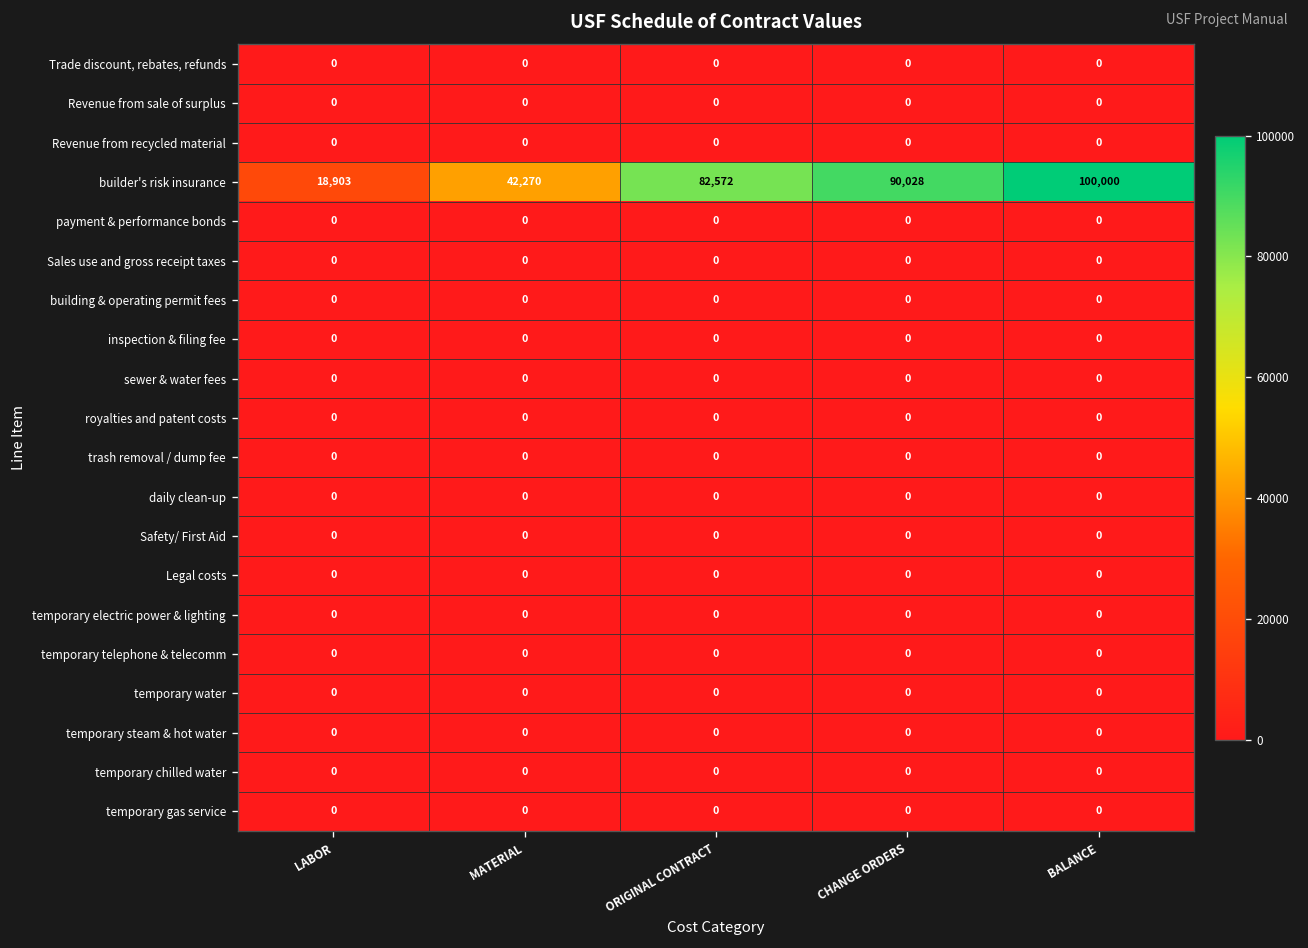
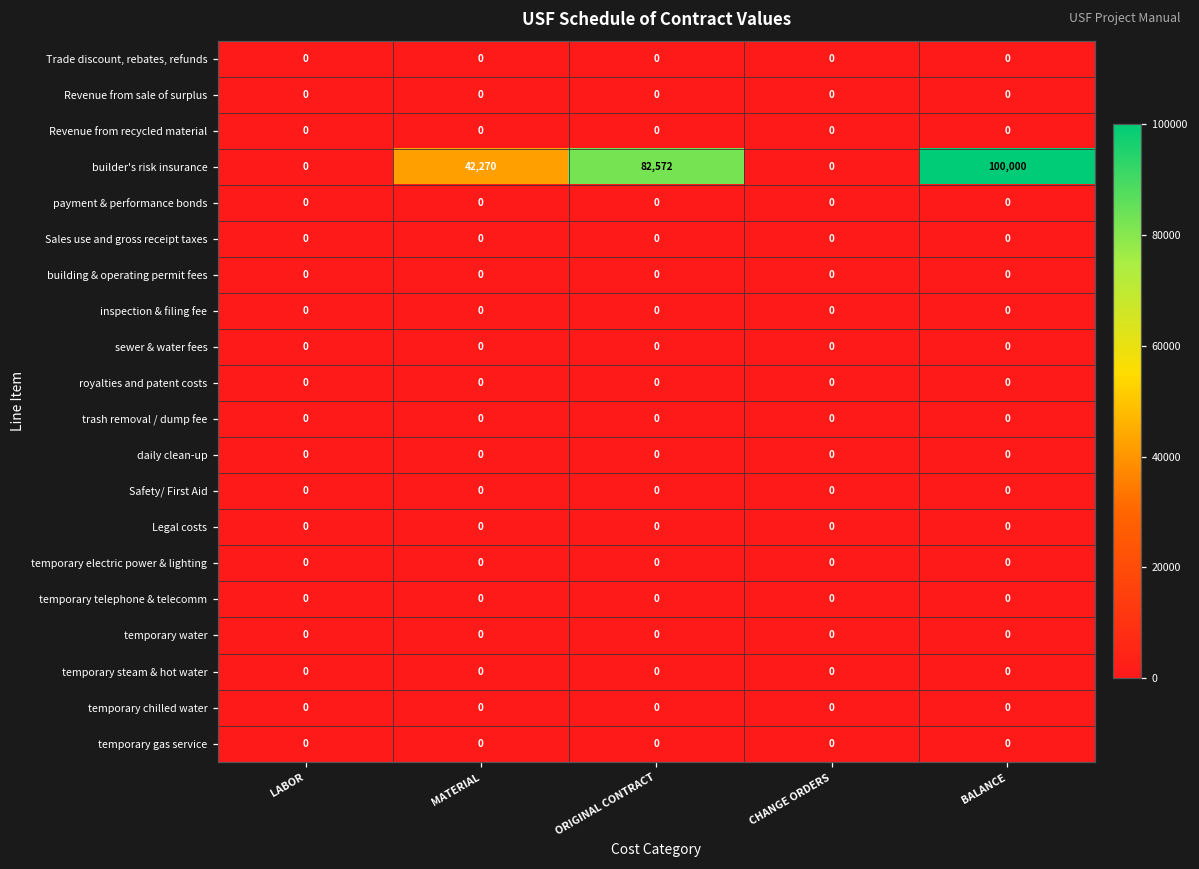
builder's risk insurance, LABOR: 18,903 -> 0
builder's risk insurance, CHANGE ORDERS: 90,028 -> 0
